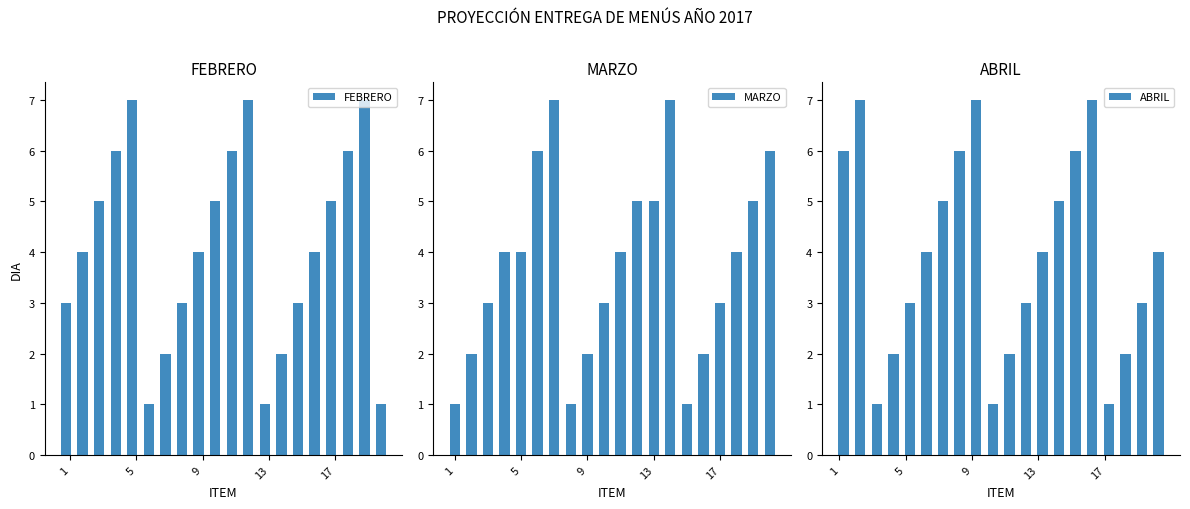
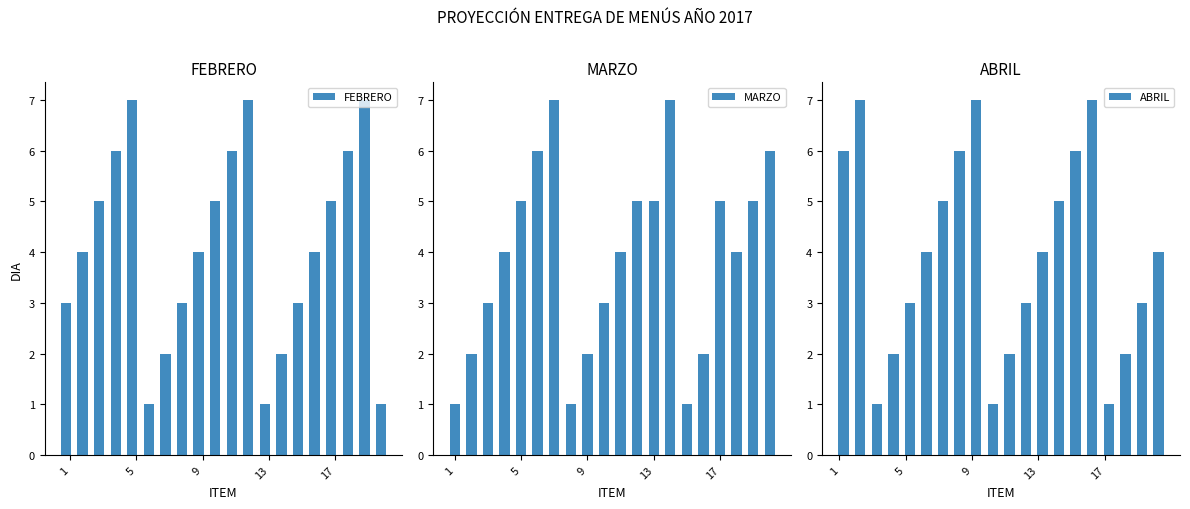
MARZO, 5: 4 -> 5
MARZO, 17: 3 -> 5
